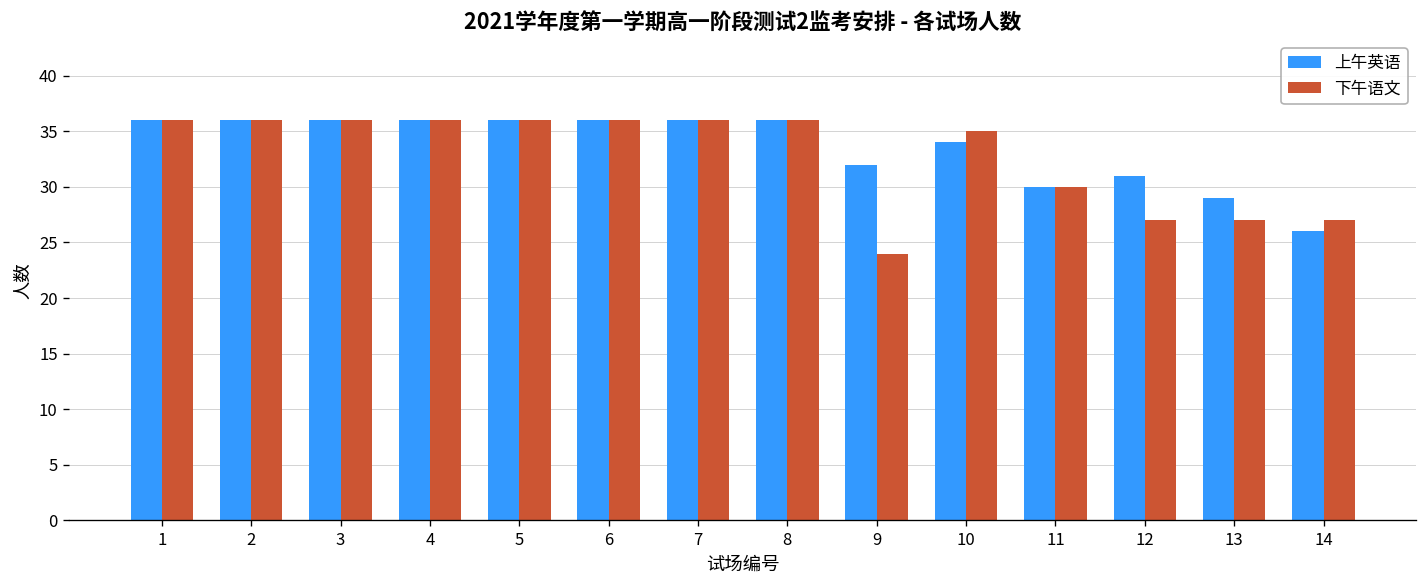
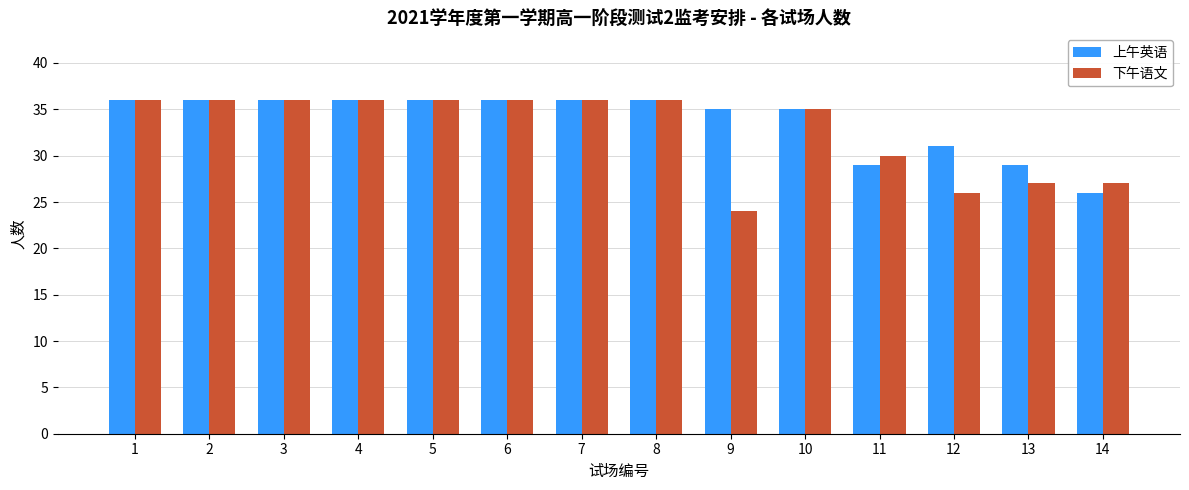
上午英语, 9: 32 -> 35
上午英语, 10: 34 -> 35
上午英语, 11: 30 -> 29
下午语文, 12: 27 -> 26
